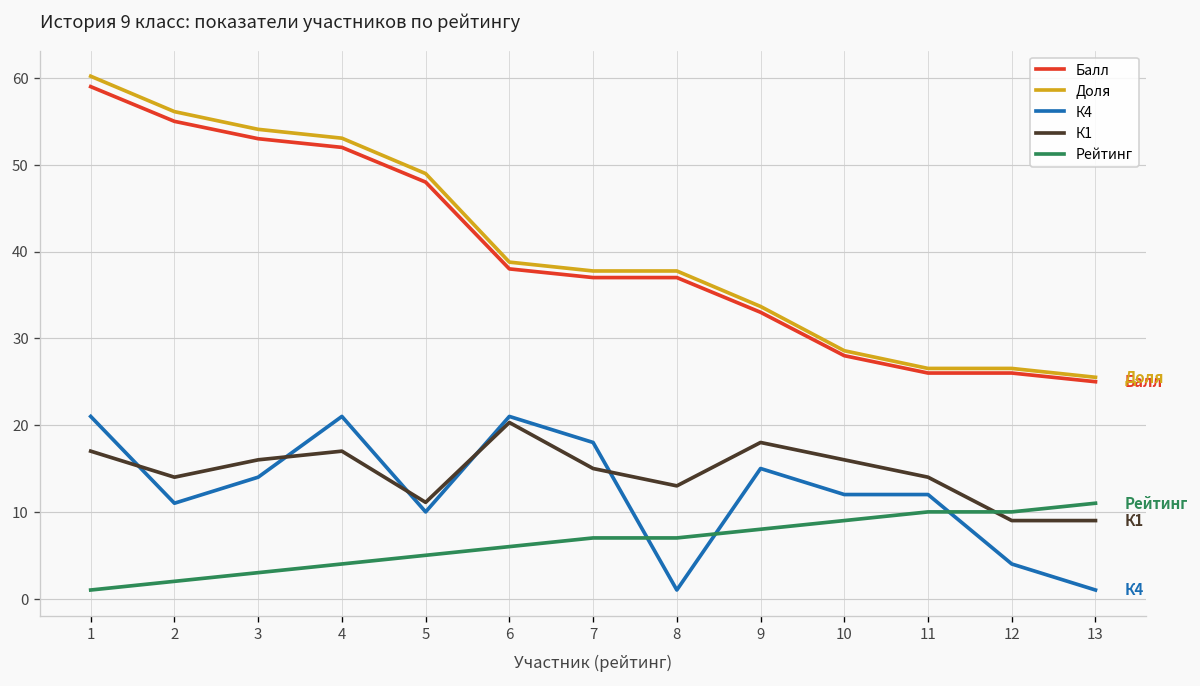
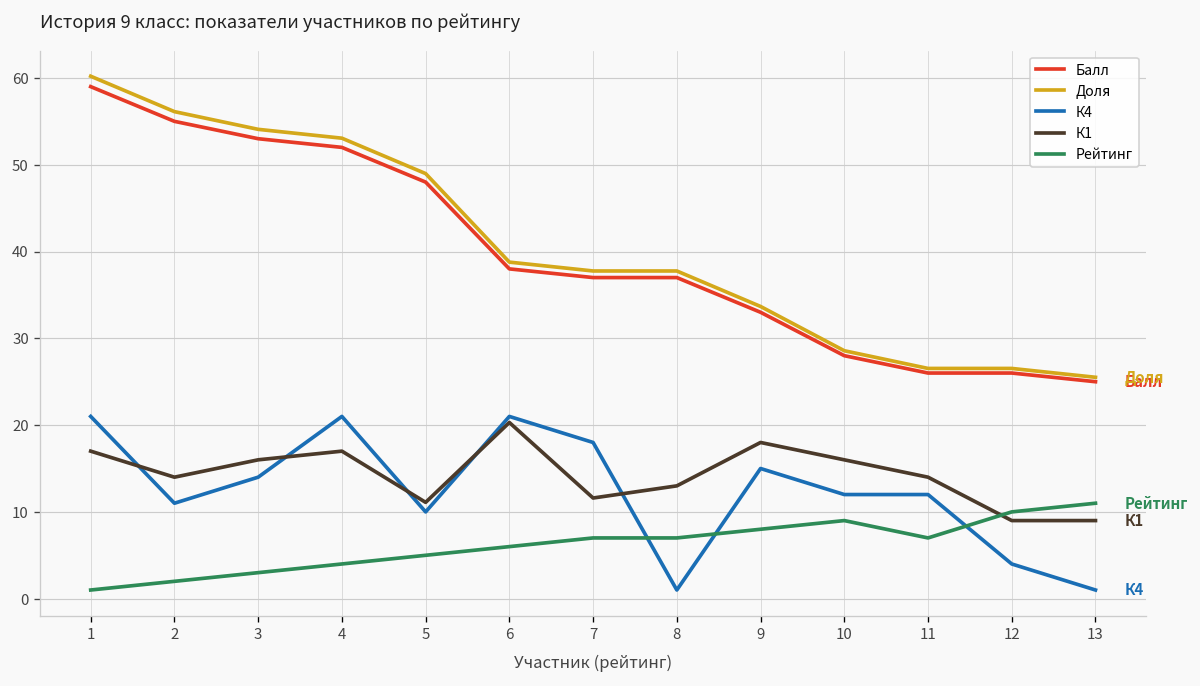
К1, 7: 15 -> 12
Рейтинг, 11: 10 -> 7
